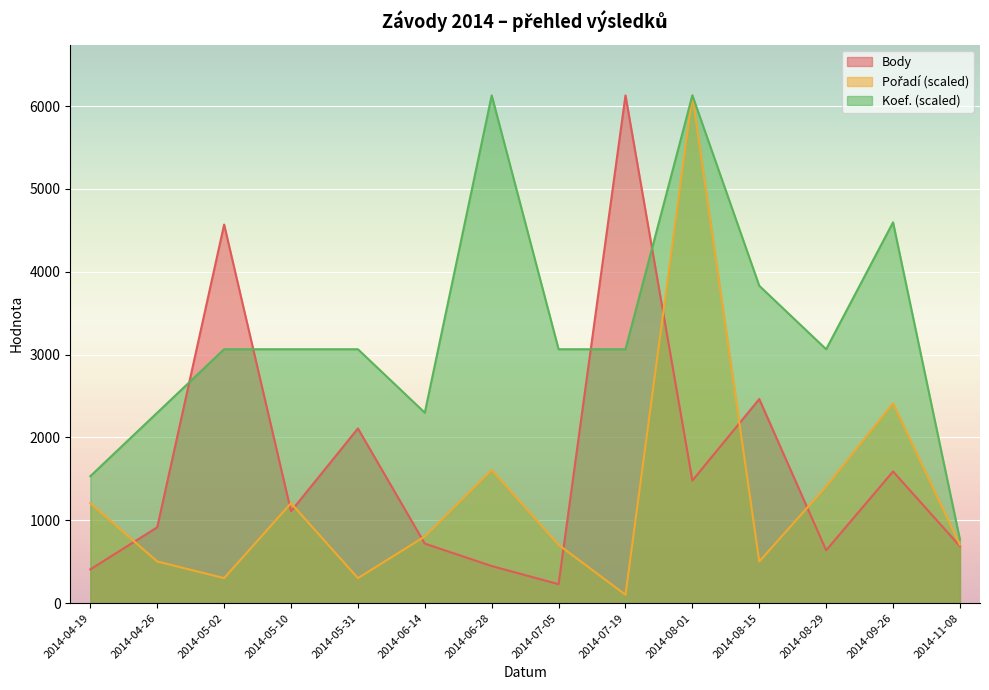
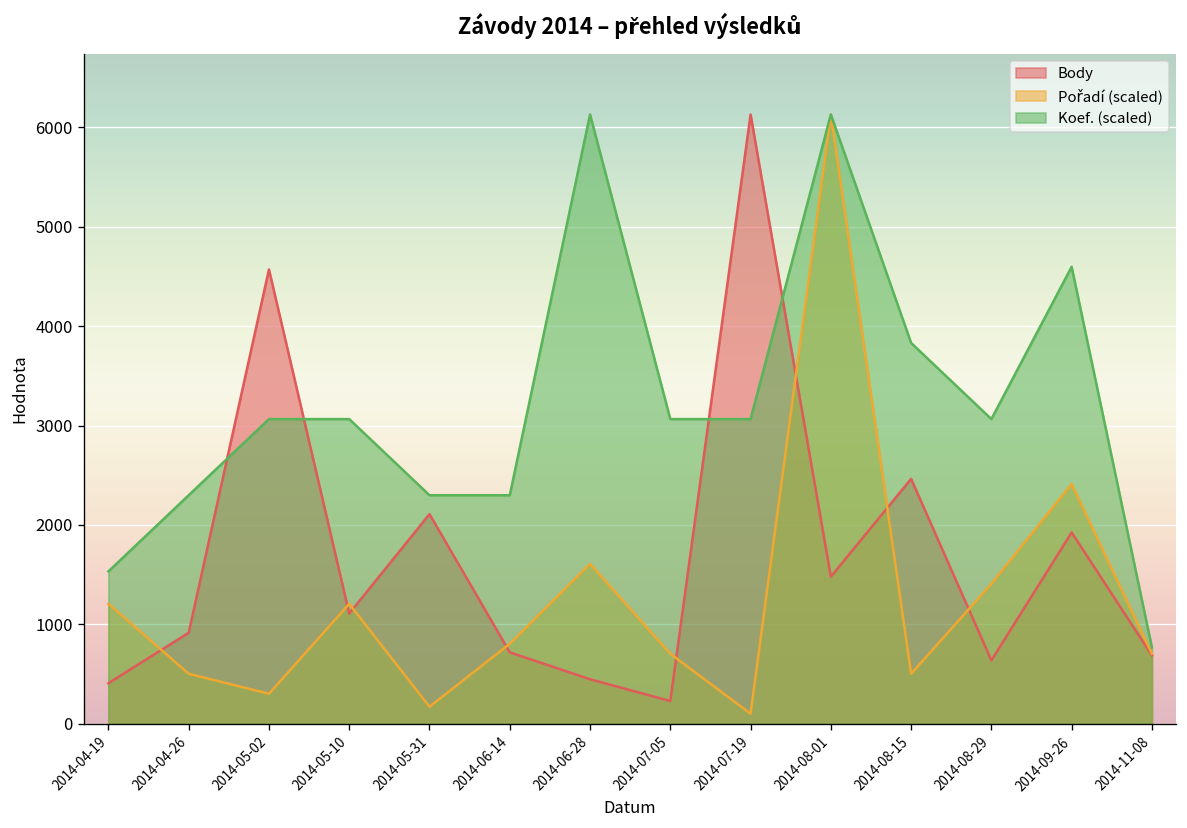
Pořadí (scaled), 2014-05-31: 300 -> 200
Koef. (scaled), 2014-05-31: 3100 -> 2300
Body, 2014-09-26: 1600 -> 1900
